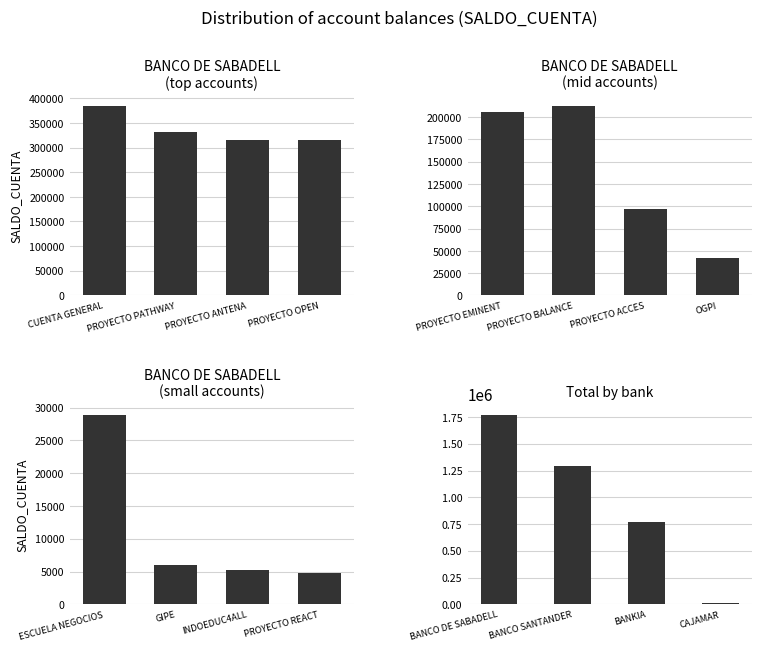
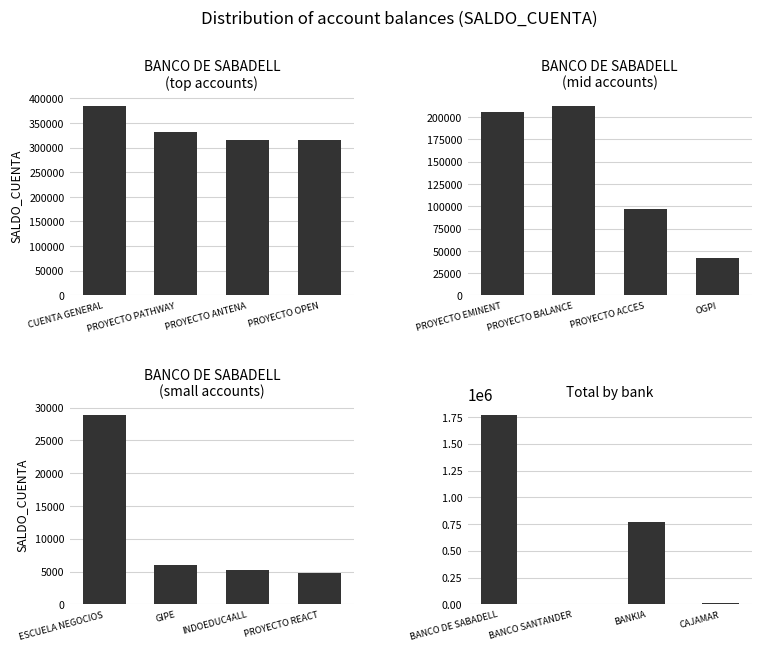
Total by bank, BANCO SANTANDER: 1300000 -> 0
